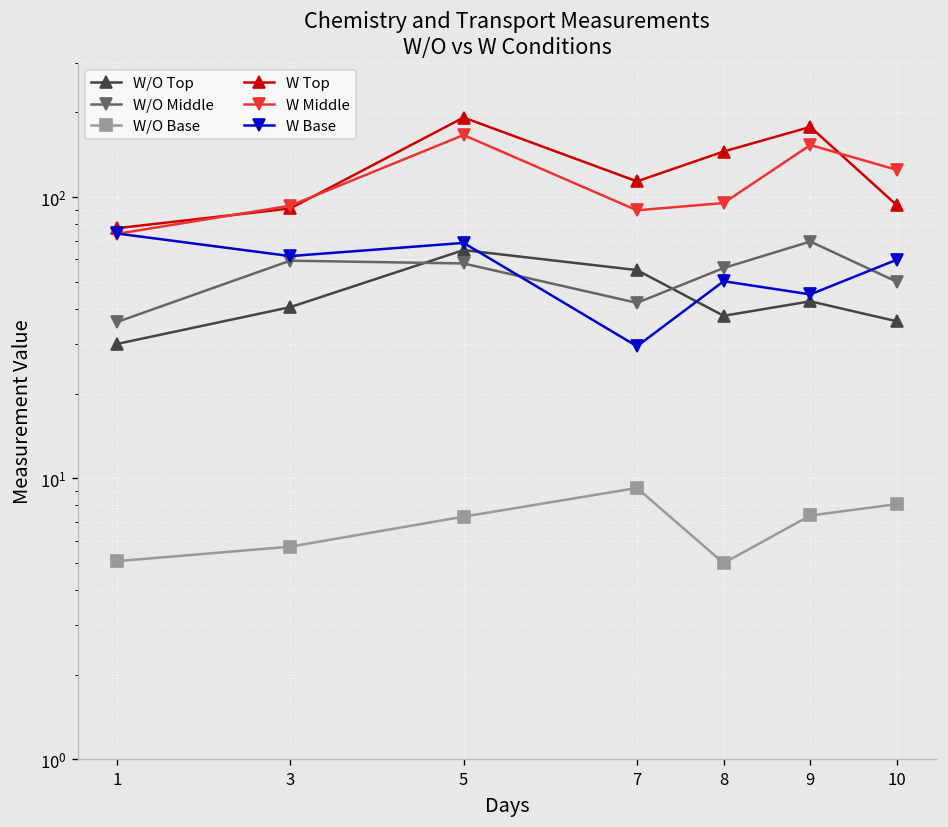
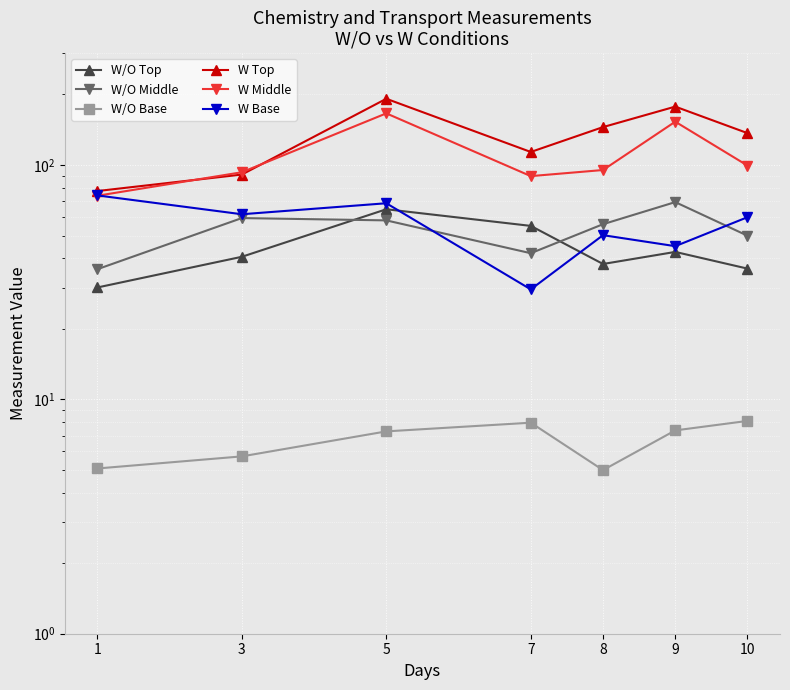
W/O Base, 7: 9.2 -> 8.0
W Top, 10: 93 -> 140
W Middle, 10: 120 -> 99
